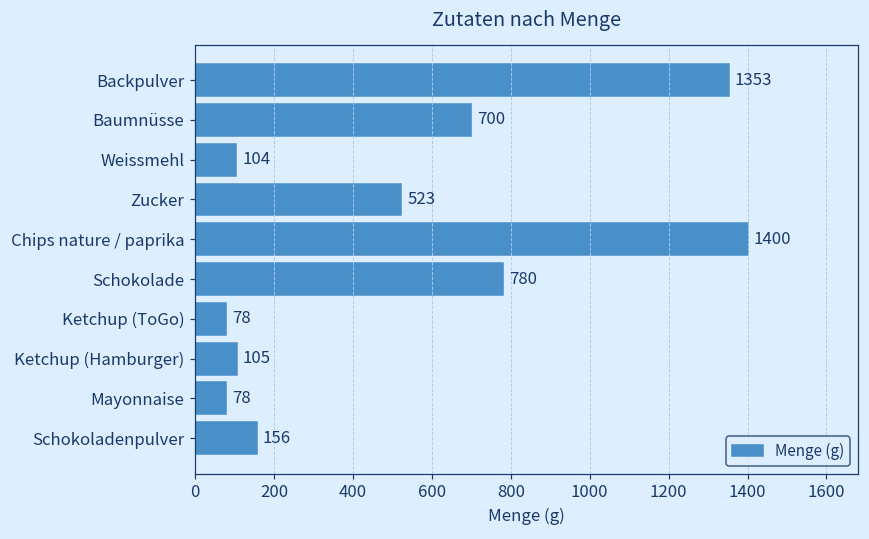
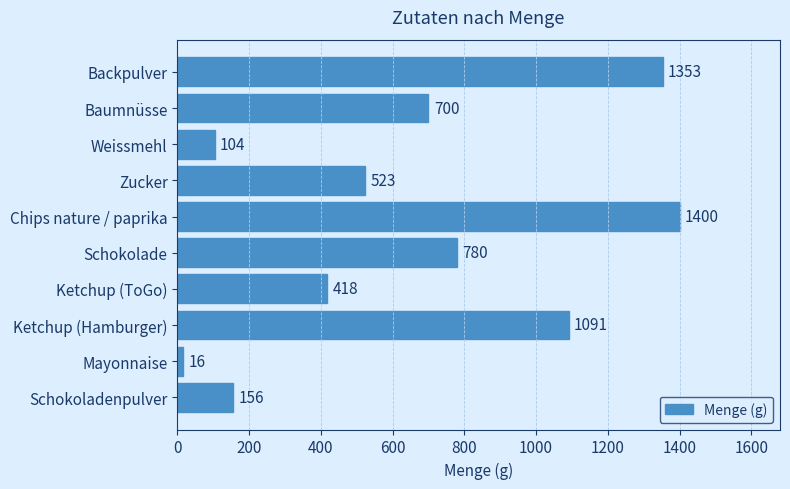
Ketchup (ToGo): 78 -> 418
Ketchup (Hamburger): 105 -> 1091
Mayonnaise: 78 -> 16
